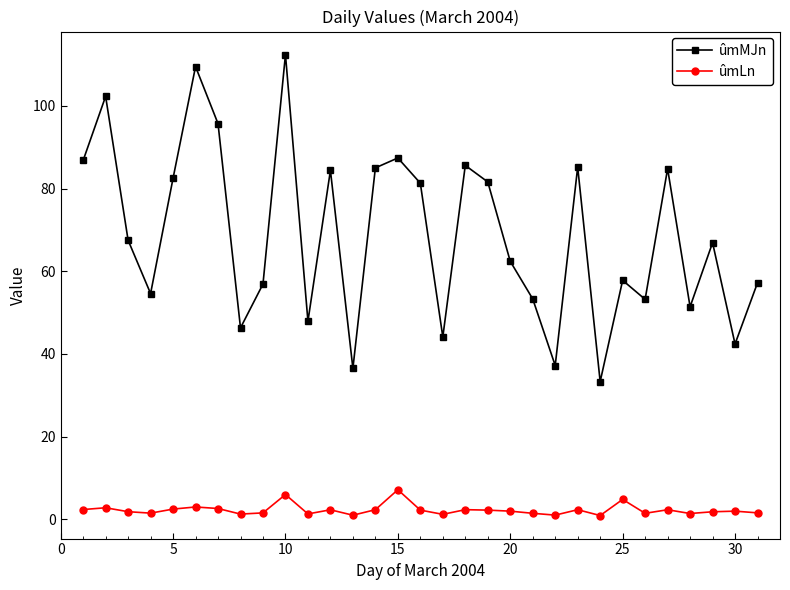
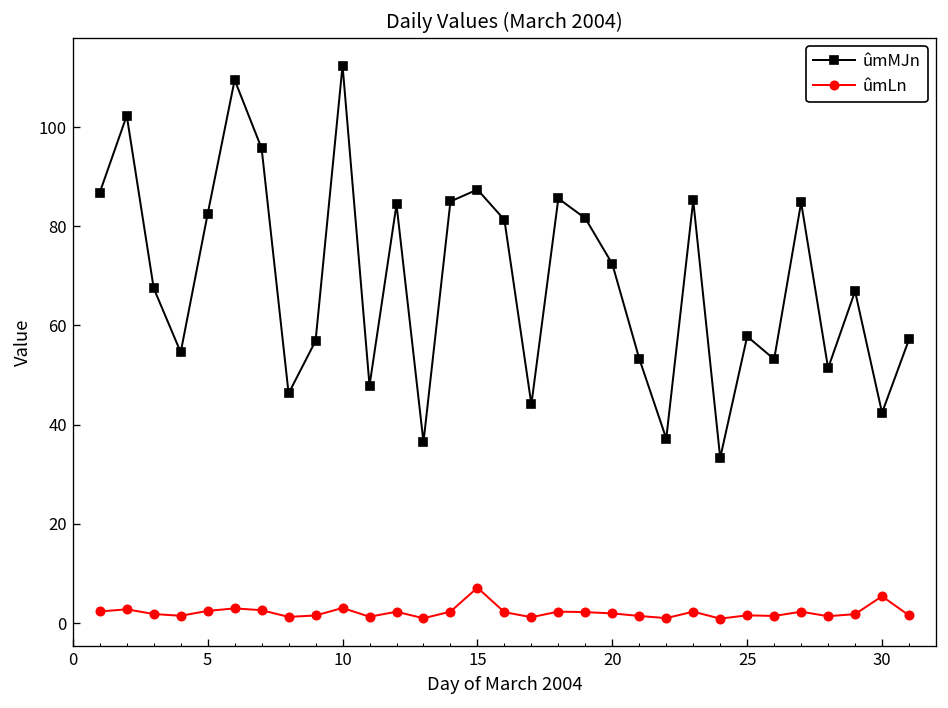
ûmLn, 10: 6 -> 3
ûmMJn, 20: 62 -> 72
ûmLn, 25: 5 -> 2
ûmLn, 30: 2 -> 5
